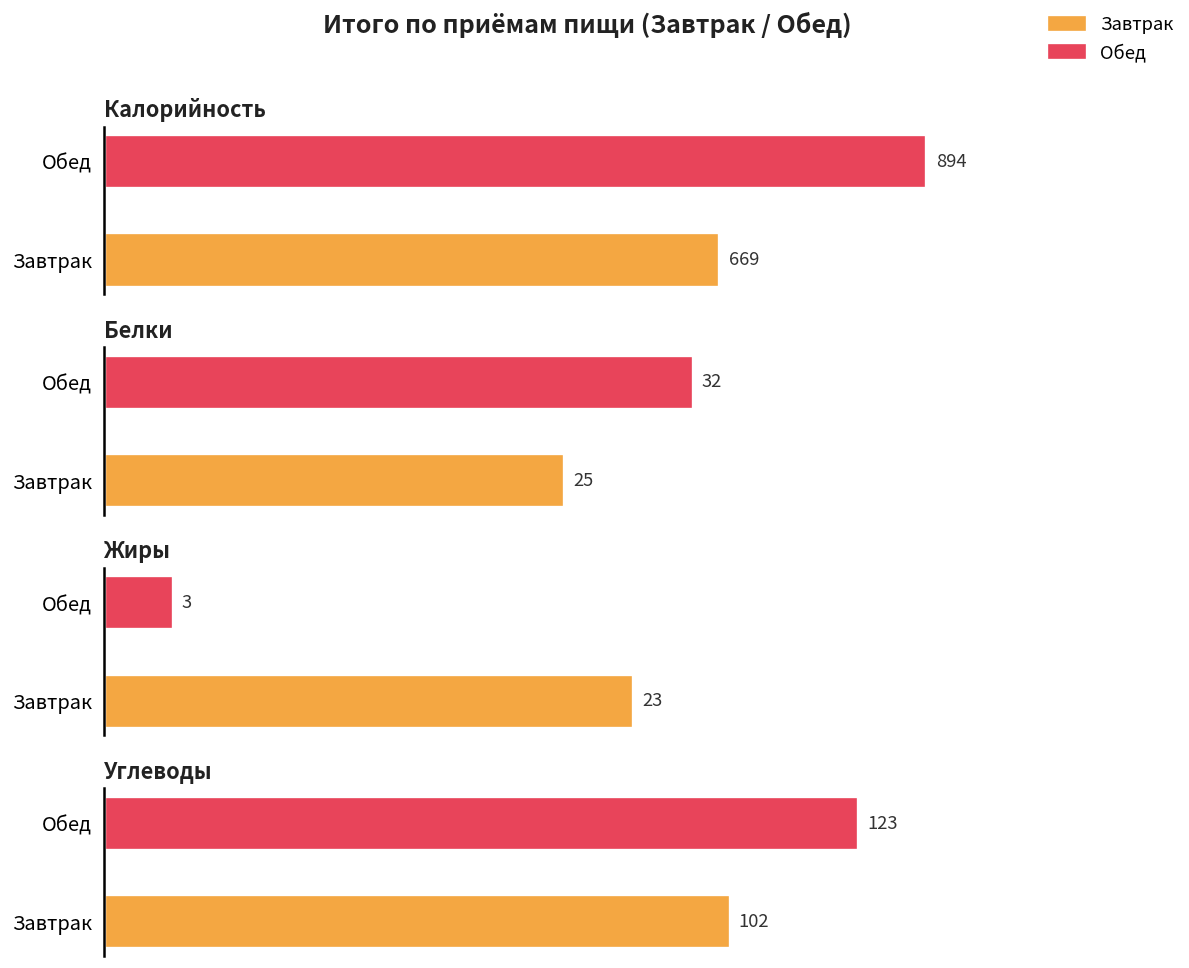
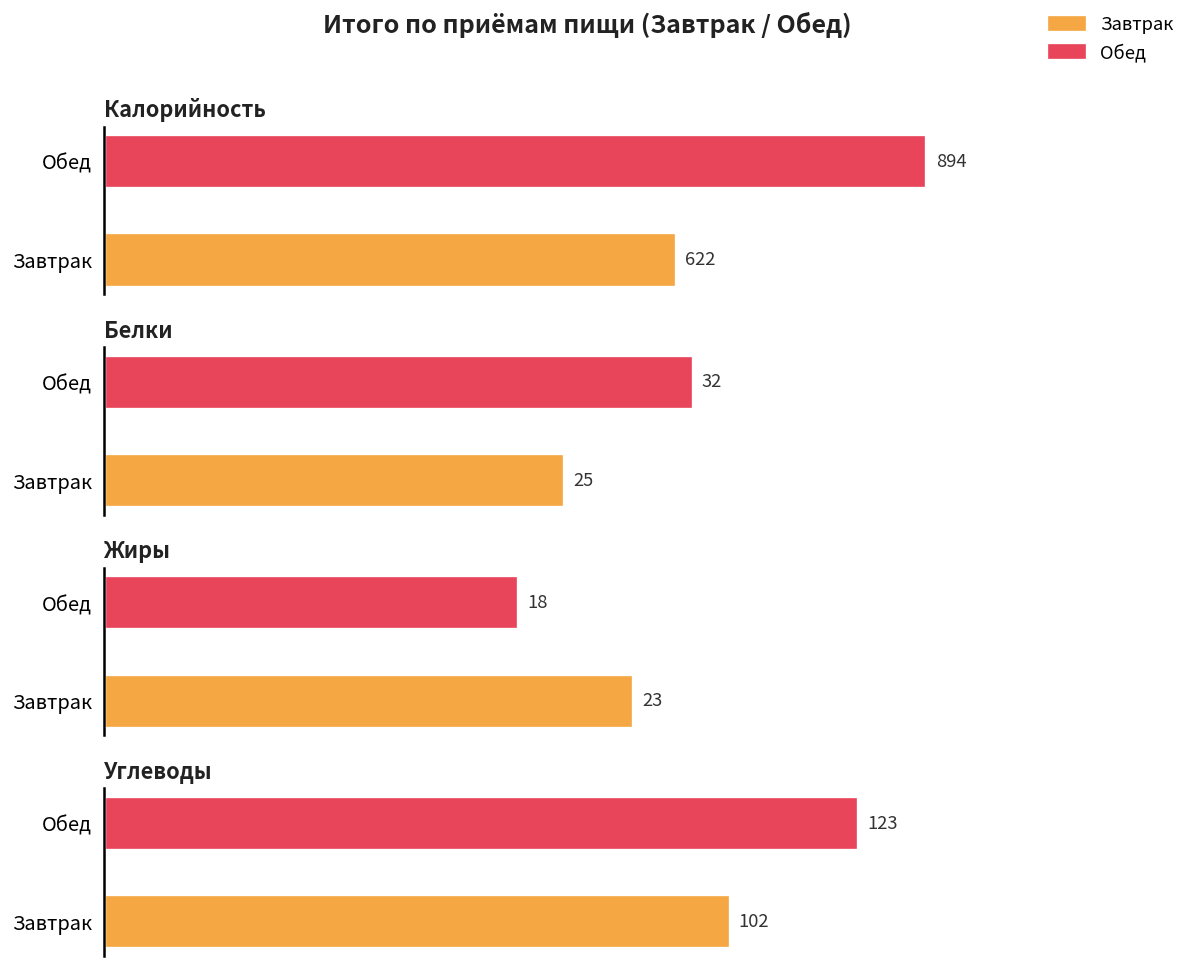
Калорийность, Завтрак: 669 -> 622
Жиры, Обед: 3 -> 18
